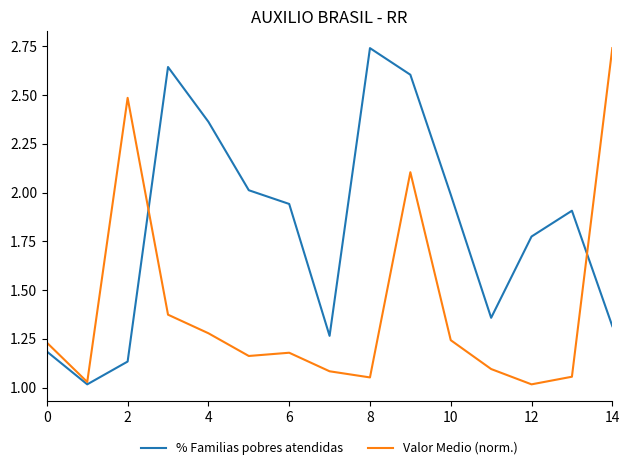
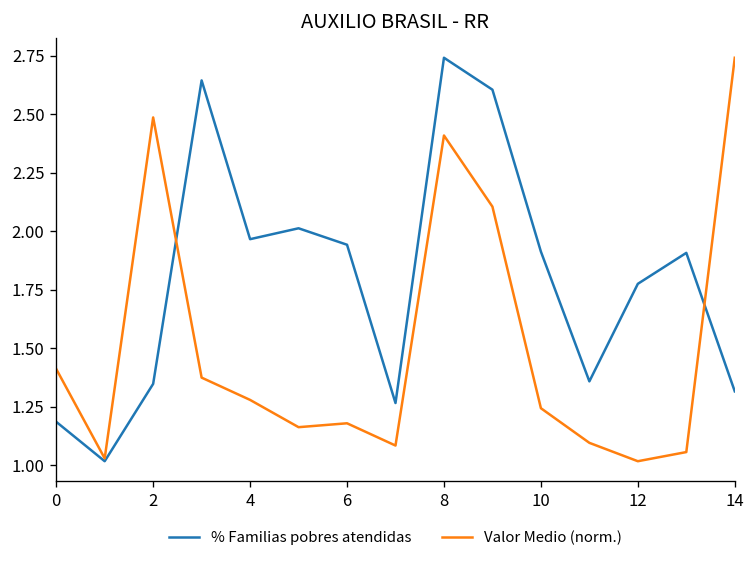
Valor Medio (norm.), 0: 1.23 -> 1.41
% Familias pobres atendidas, 2: 1.13 -> 1.35
% Familias pobres atendidas, 4: 2.36 -> 1.97
Valor Medio (norm.), 8: 1.05 -> 2.41
% Familias pobres atendidas, 10: 1.99 -> 1.91
